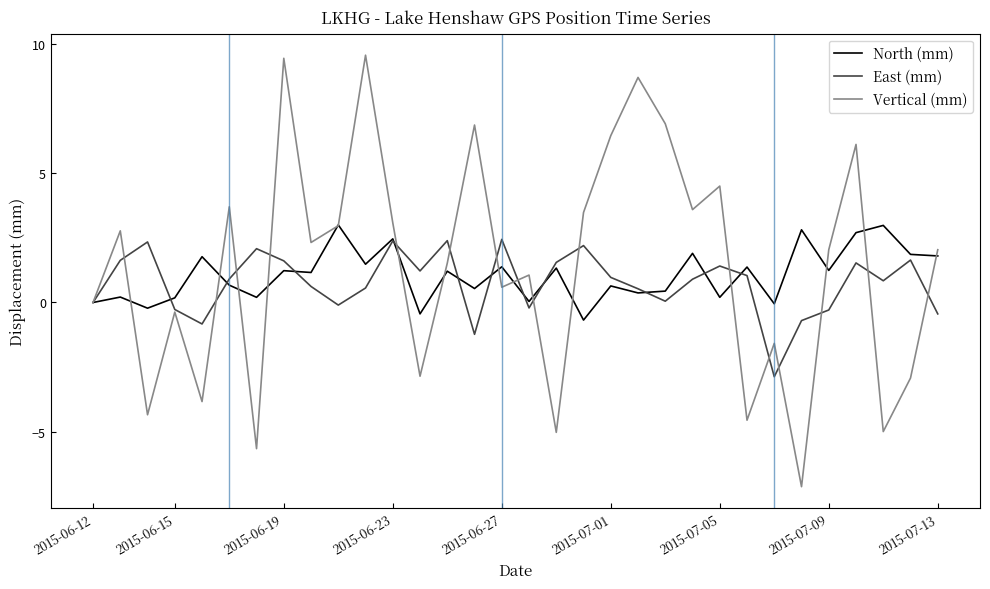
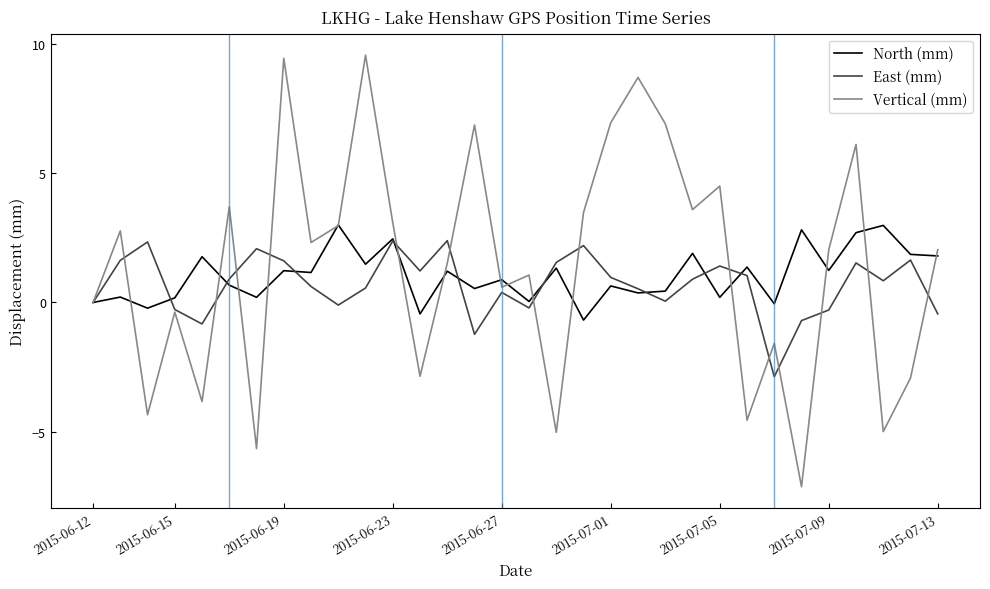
North (mm), 2015-06-27: 1.4 -> 0.9
East (mm), 2015-06-27: 2.4 -> 0.4
Vertical (mm), 2015-07-01: 6.5 -> 7.0
